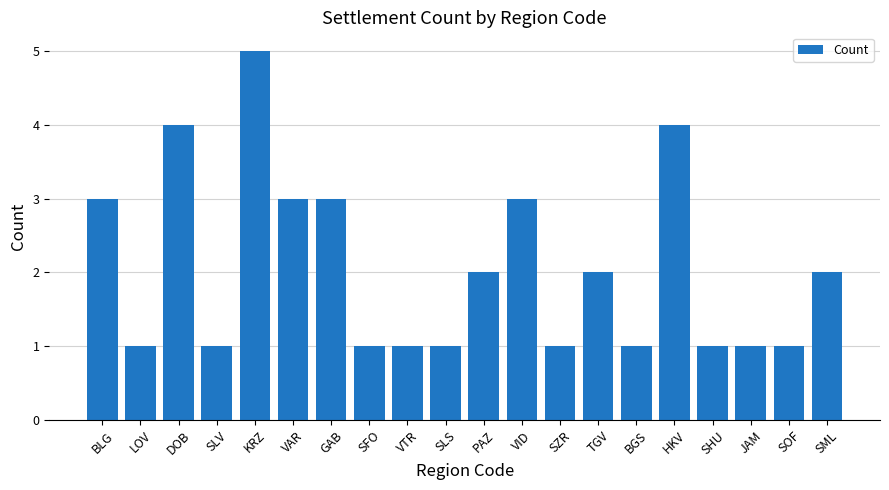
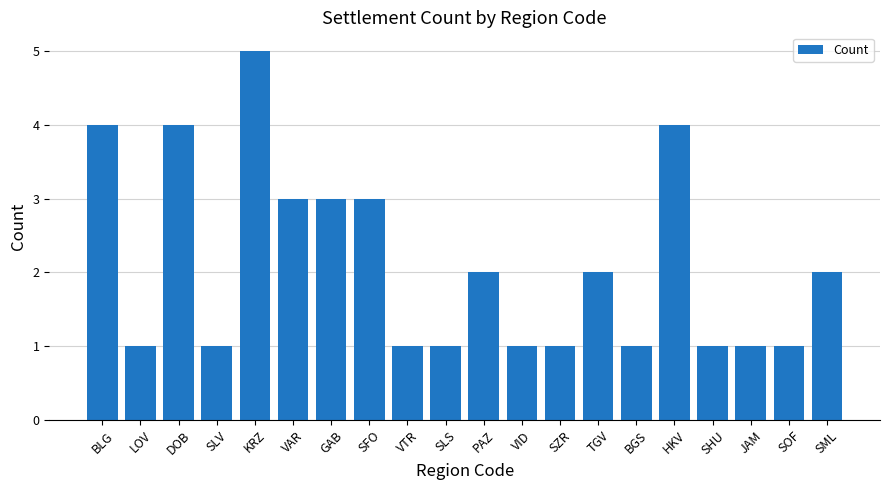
BLG: 3 -> 4
SFO: 1 -> 3
VID: 3 -> 1
